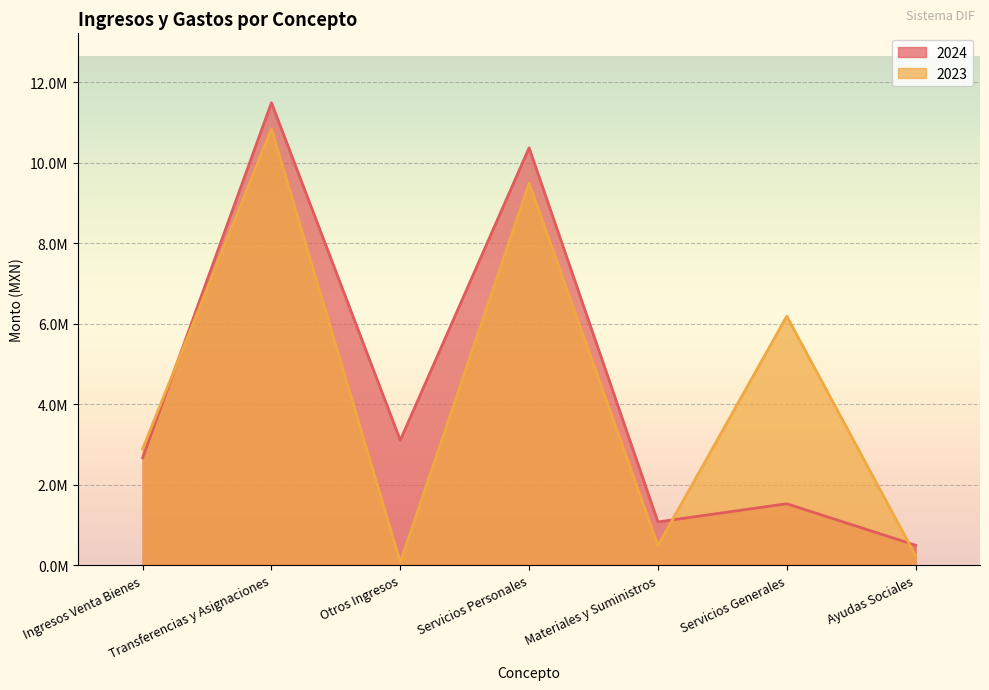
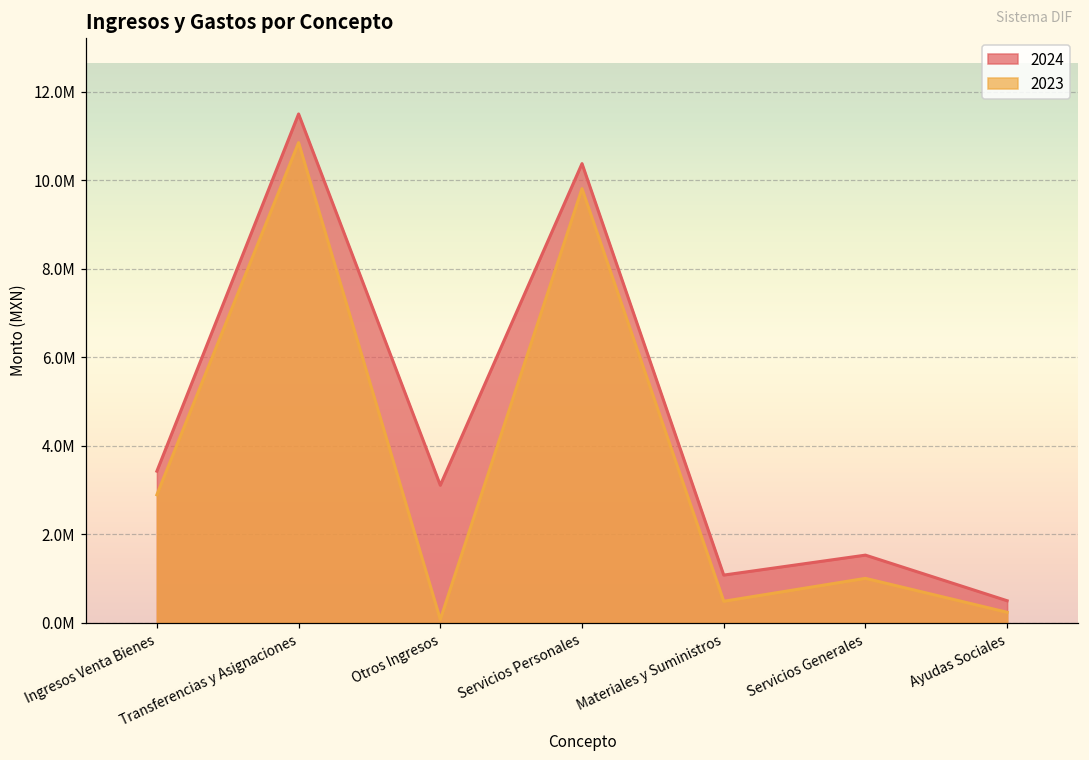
2024, Ingresos Venta Bienes: 2700000 -> 3400000
2023, Servicios Personales: 9500000 -> 9800000
2023, Servicios Generales: 6200000 -> 1000000
